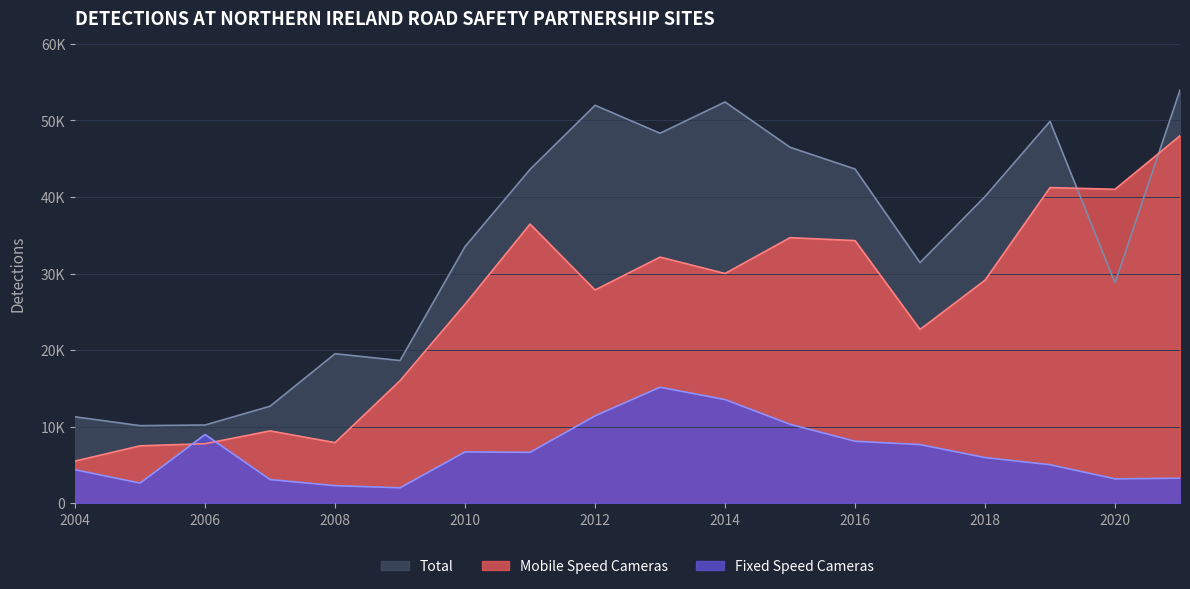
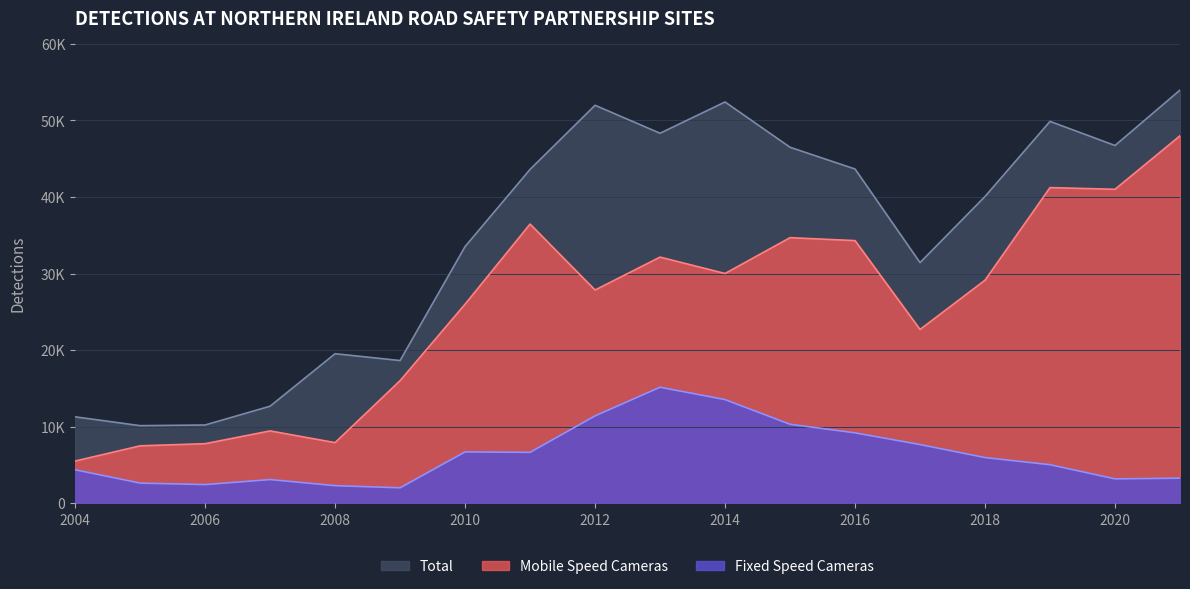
Fixed Speed Cameras, 2006: 9000 -> 2000
Fixed Speed Cameras, 2016: 8000 -> 9000
Total, 2020: 29000 -> 47000
